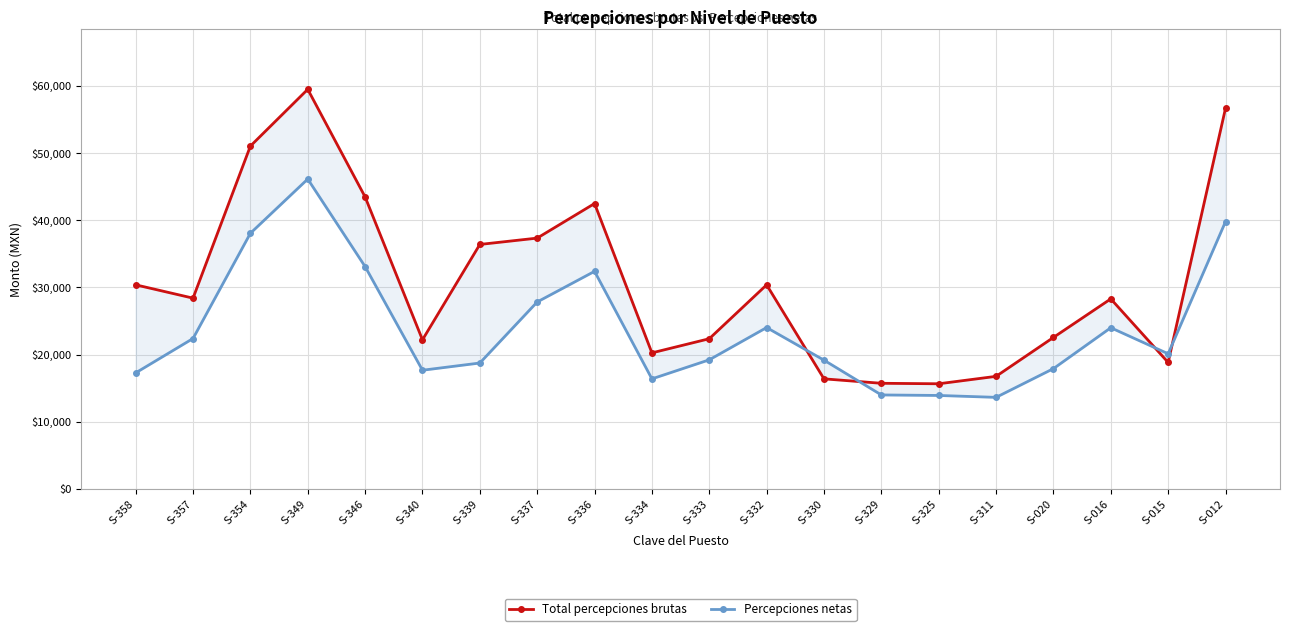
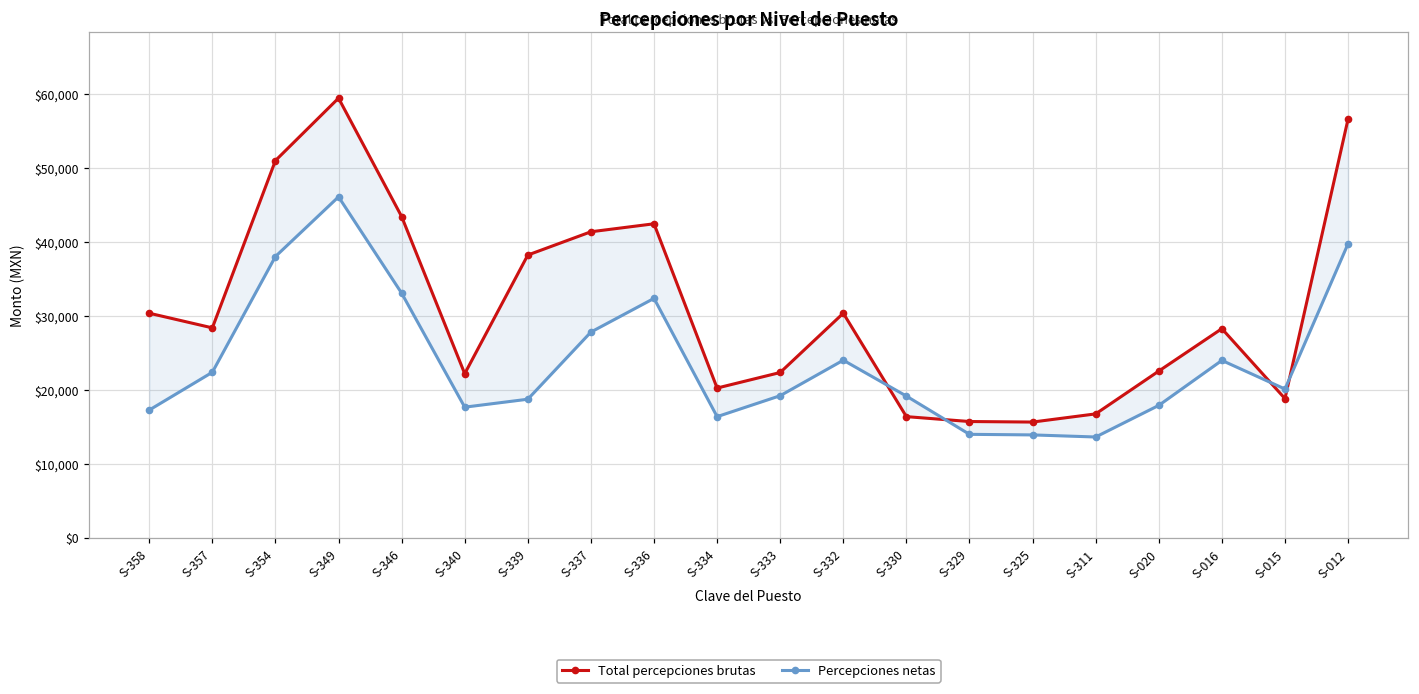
Total percepciones brutas, S-339: $36,000 -> $38,000
Total percepciones brutas, S-337: $37,000 -> $41,000
